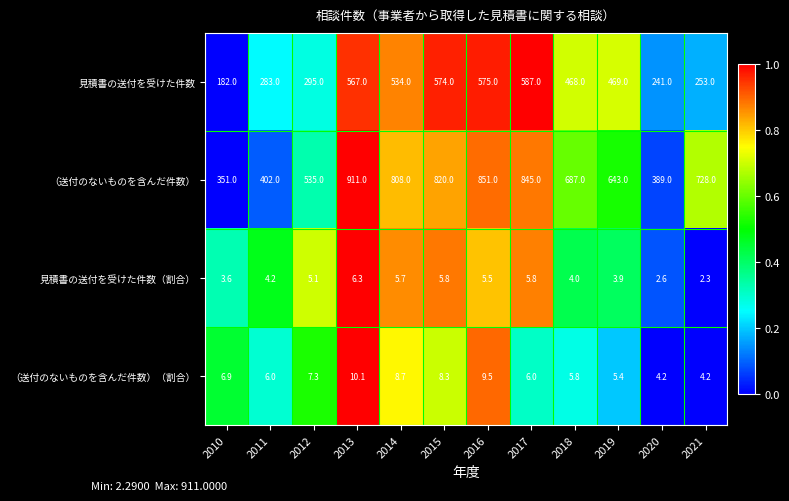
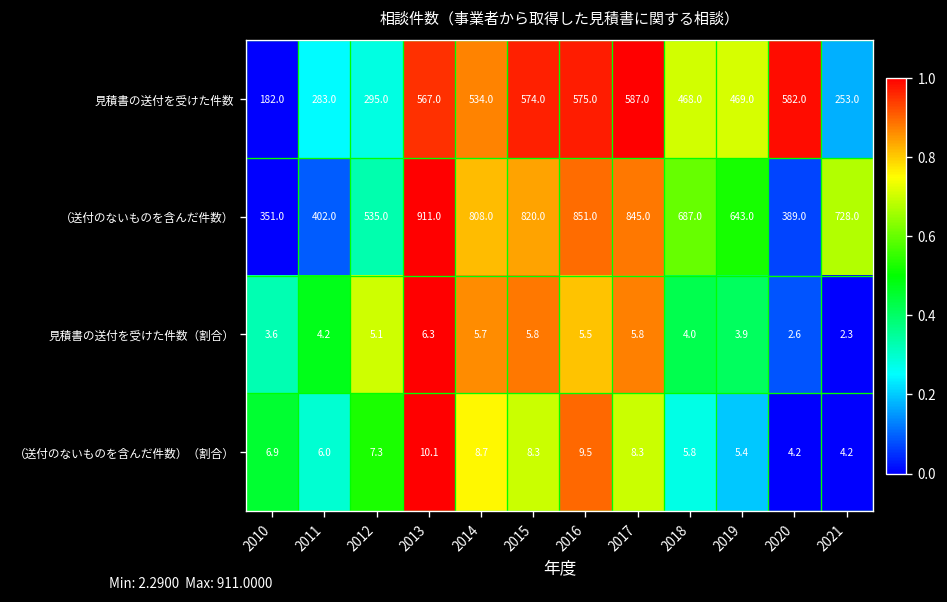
見積書の送付を受けた件数, 2020: 241.0 -> 582.0
（送付のないものを含んだ件数）（割合）, 2017: 6.0 -> 8.3
